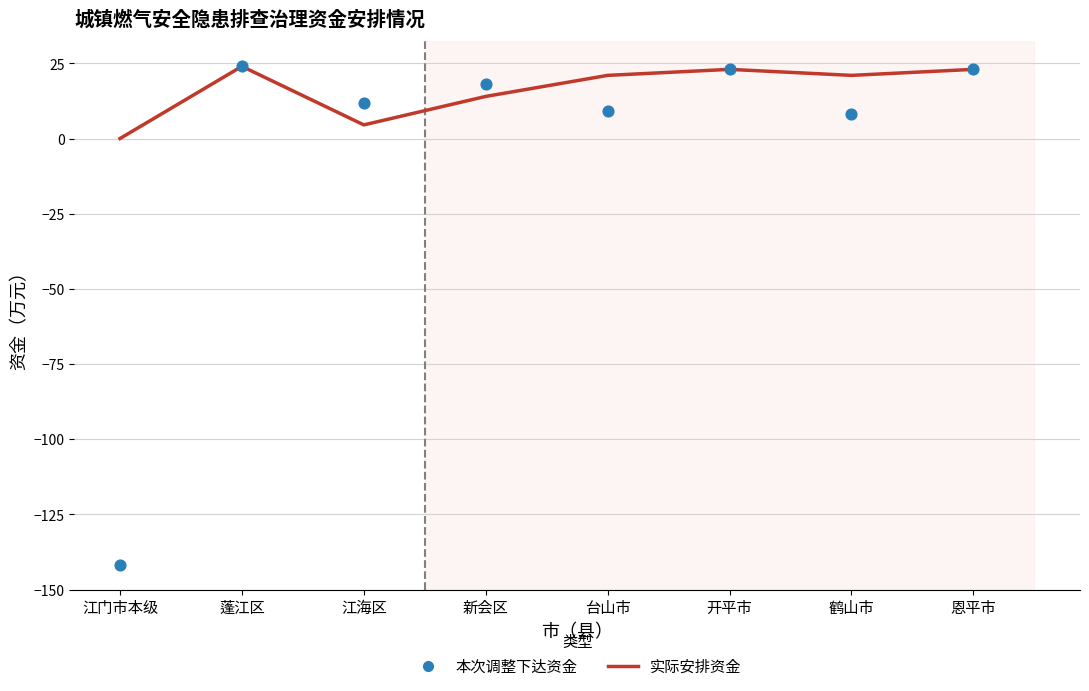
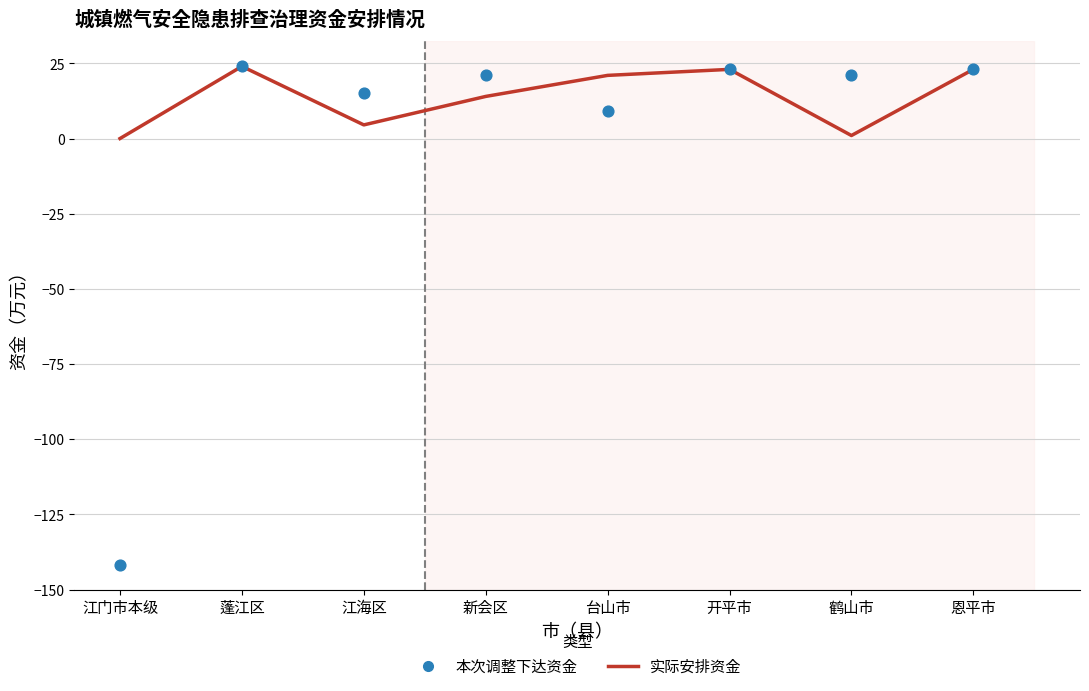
本次调整下达资金, 江海区: 12 -> 15
本次调整下达资金, 新会区: 18 -> 21
实际安排资金, 鹤山市: 21 -> 1
本次调整下达资金, 鹤山市: 8 -> 21
